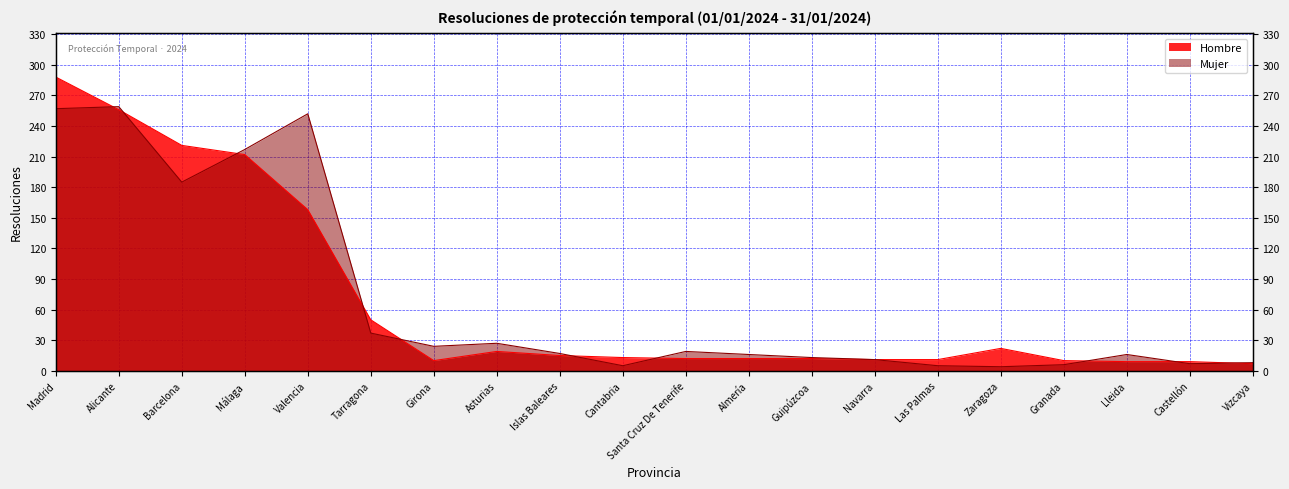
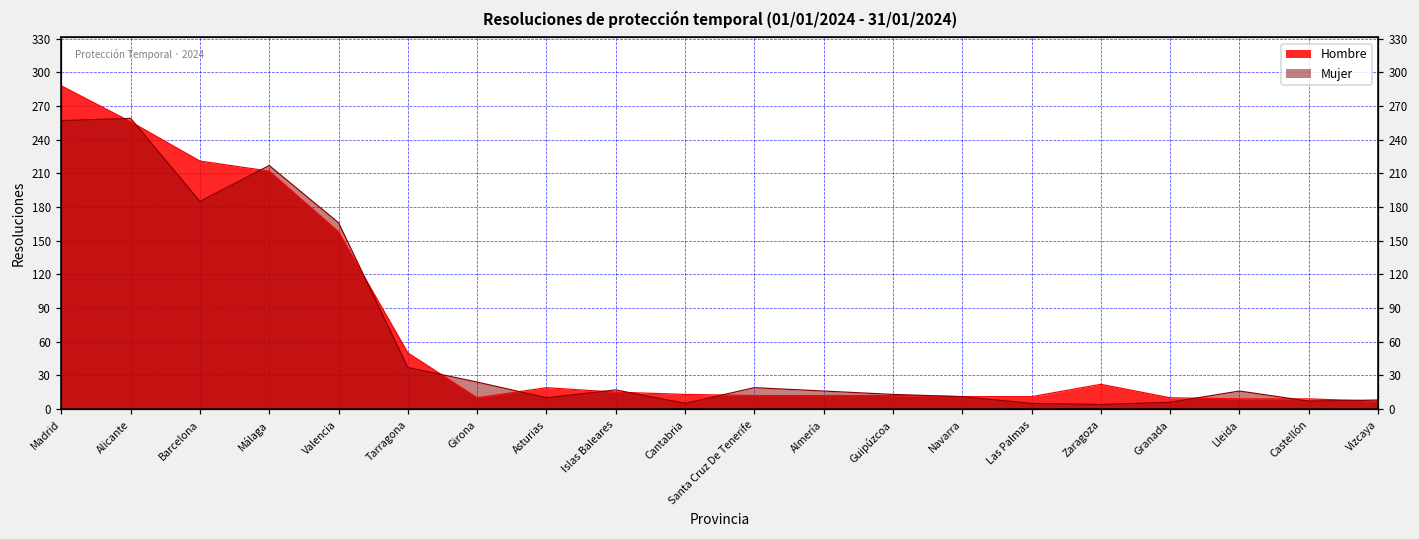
Mujer, Valencia: 252 -> 166
Mujer, Asturias: 27 -> 10
